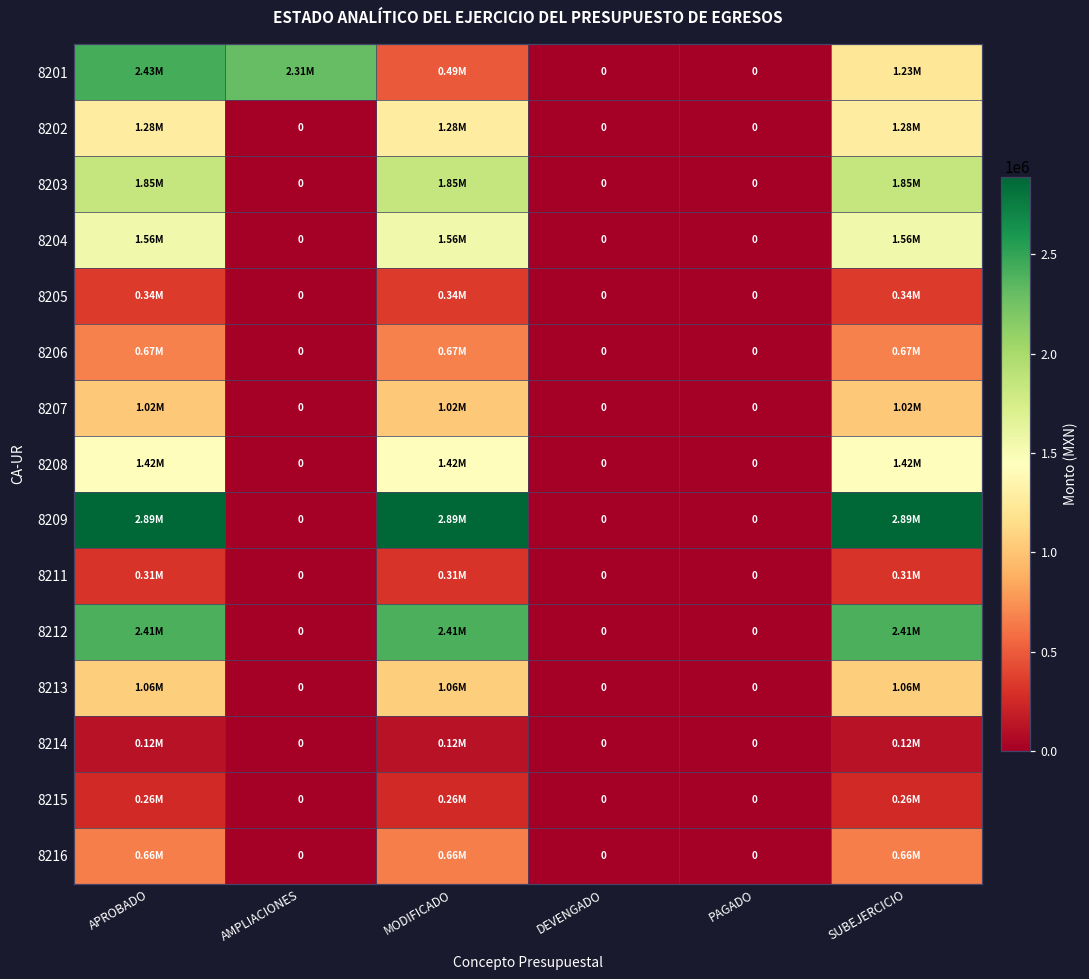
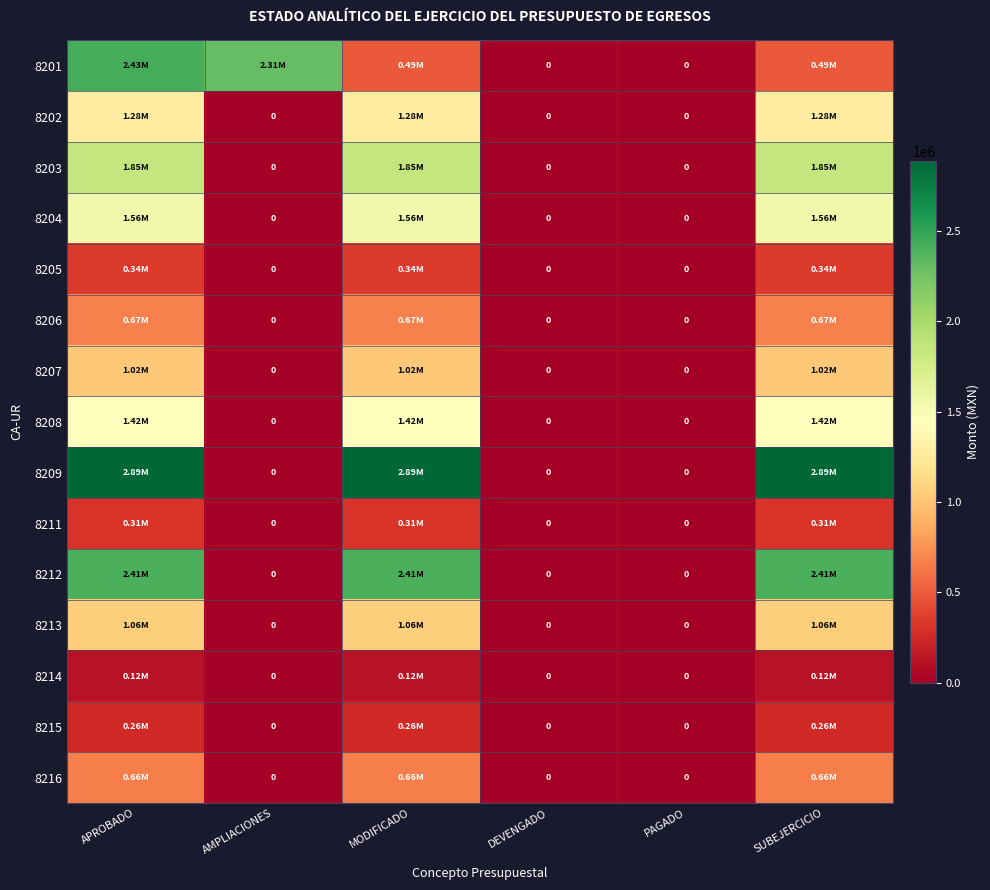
8201, SUBEJERCICIO: 1.23M -> 0.49M
